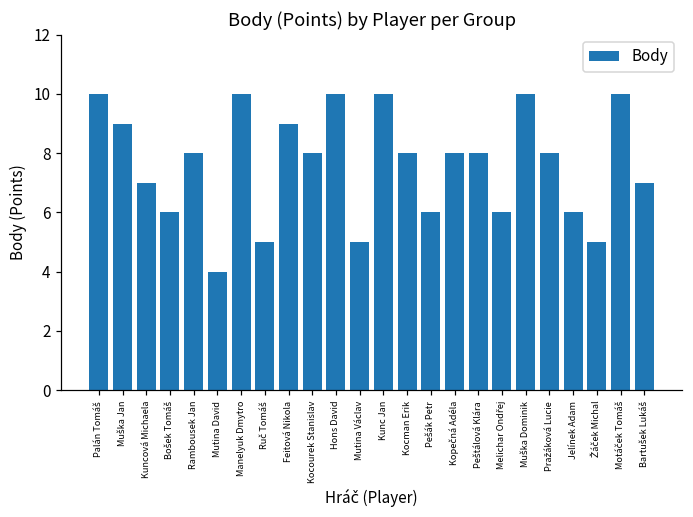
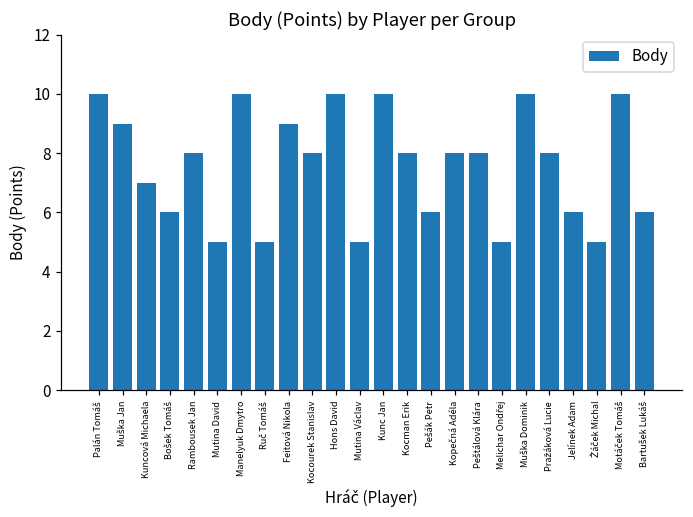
Mutina David: 4 -> 5
Melichar Ondřej: 6 -> 5
Bartušek Lukáš: 7 -> 6
